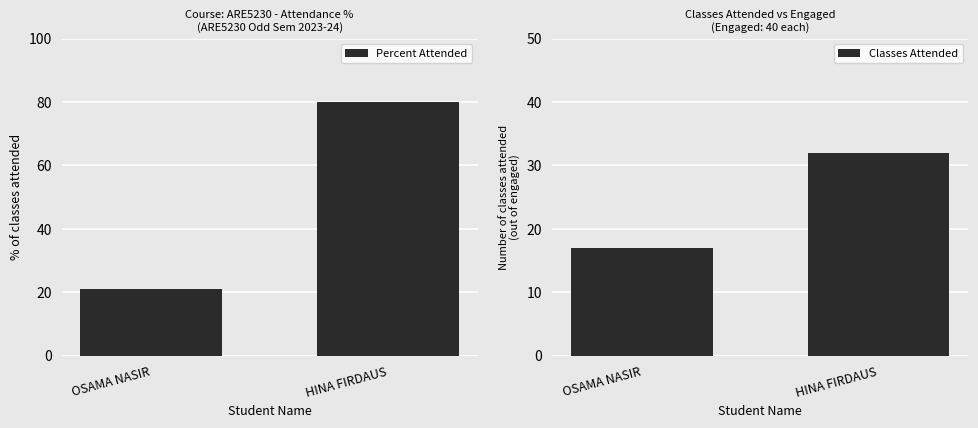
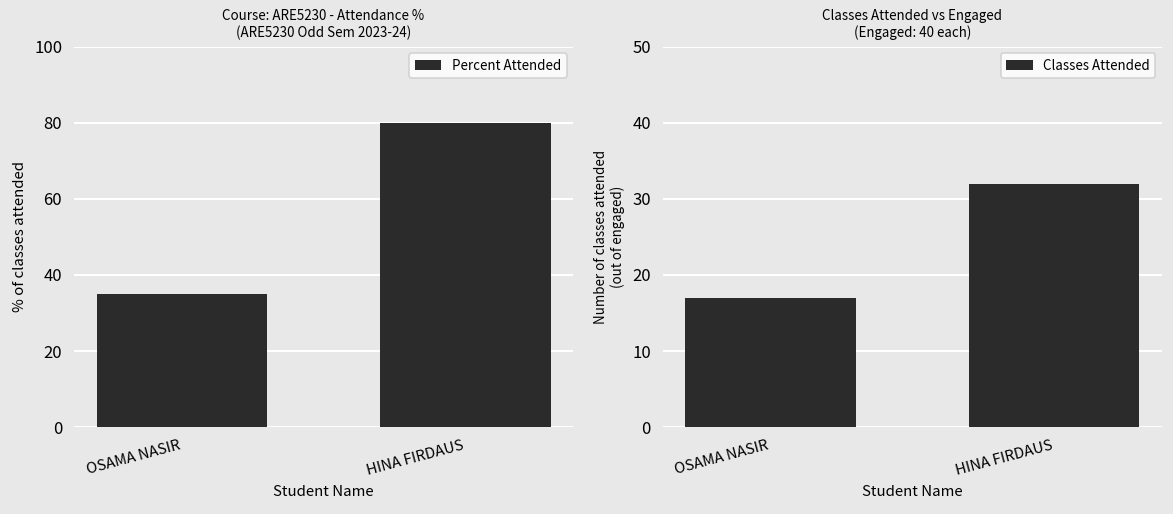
Course: ARE5230 - Attendance % (ARE5230 Odd Sem 2023-24), OSAMA NASIR: 21 -> 35
